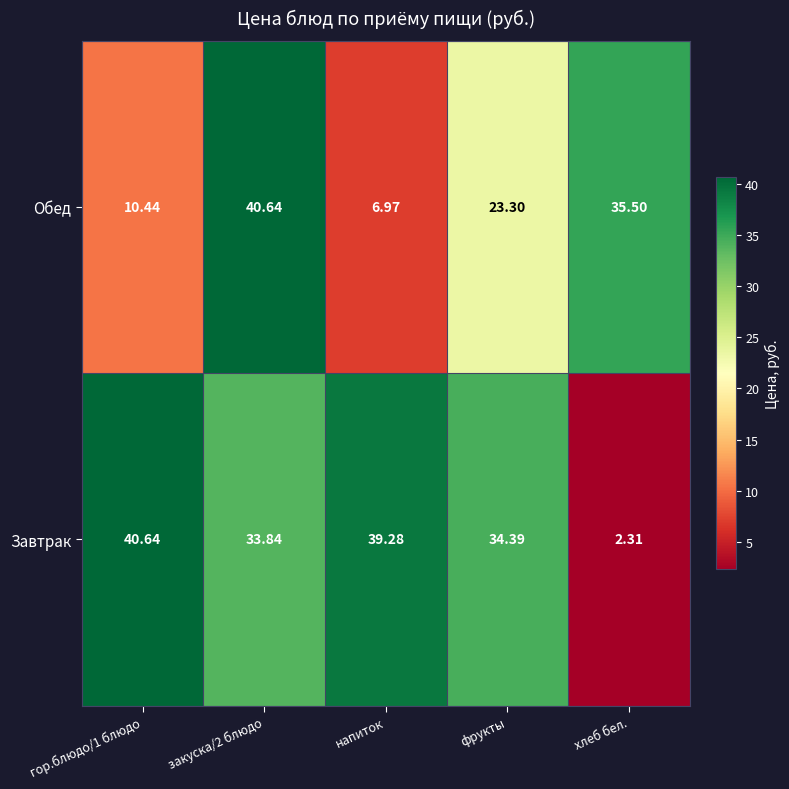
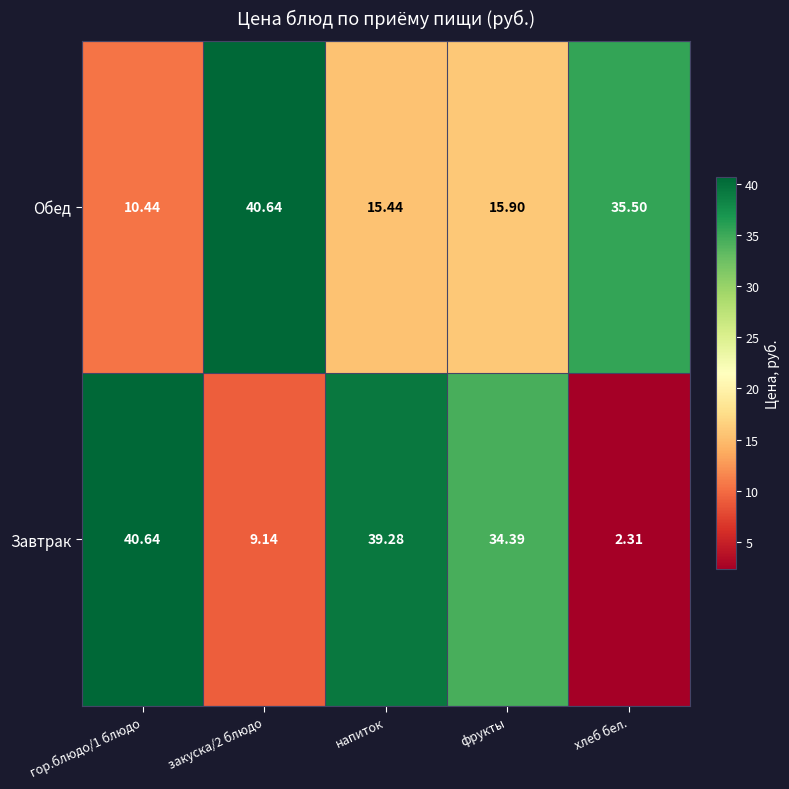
Обед, напиток: 6.97 -> 15.44
Обед, фрукты: 23.30 -> 15.90
Завтрак, закуска/2 блюдо: 33.84 -> 9.14
